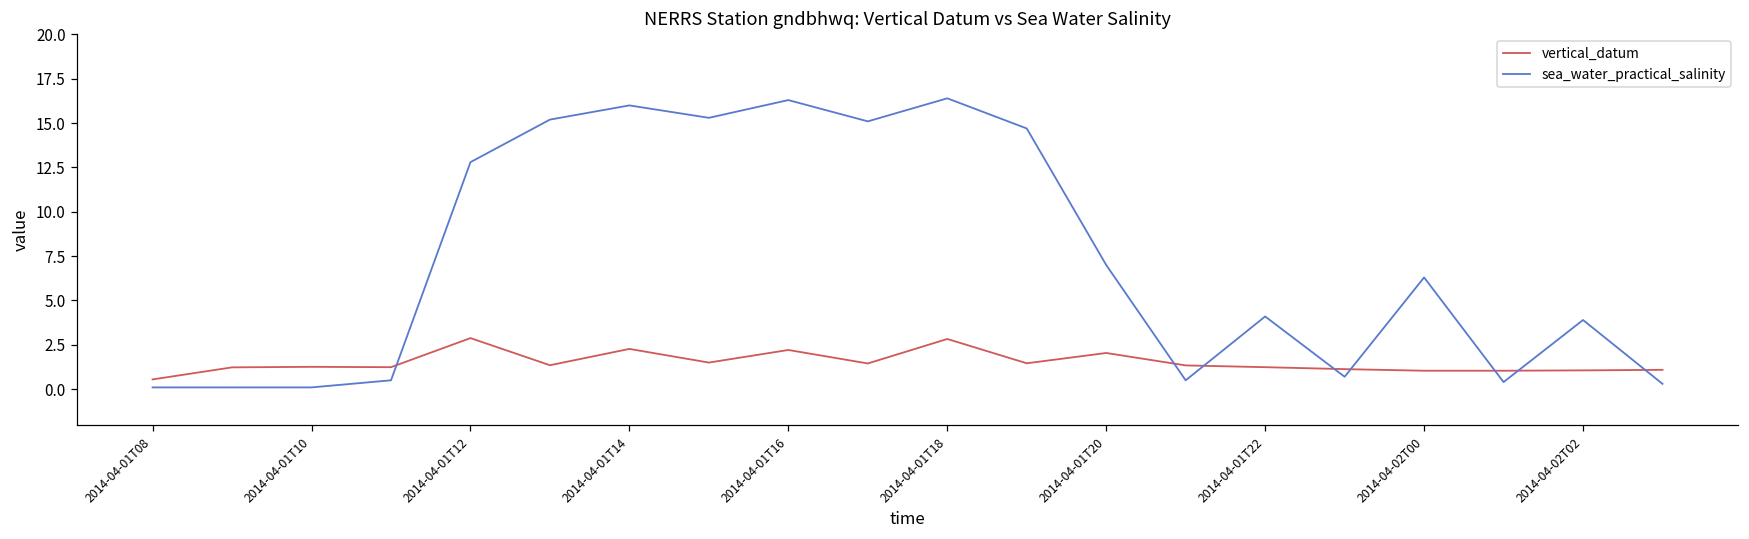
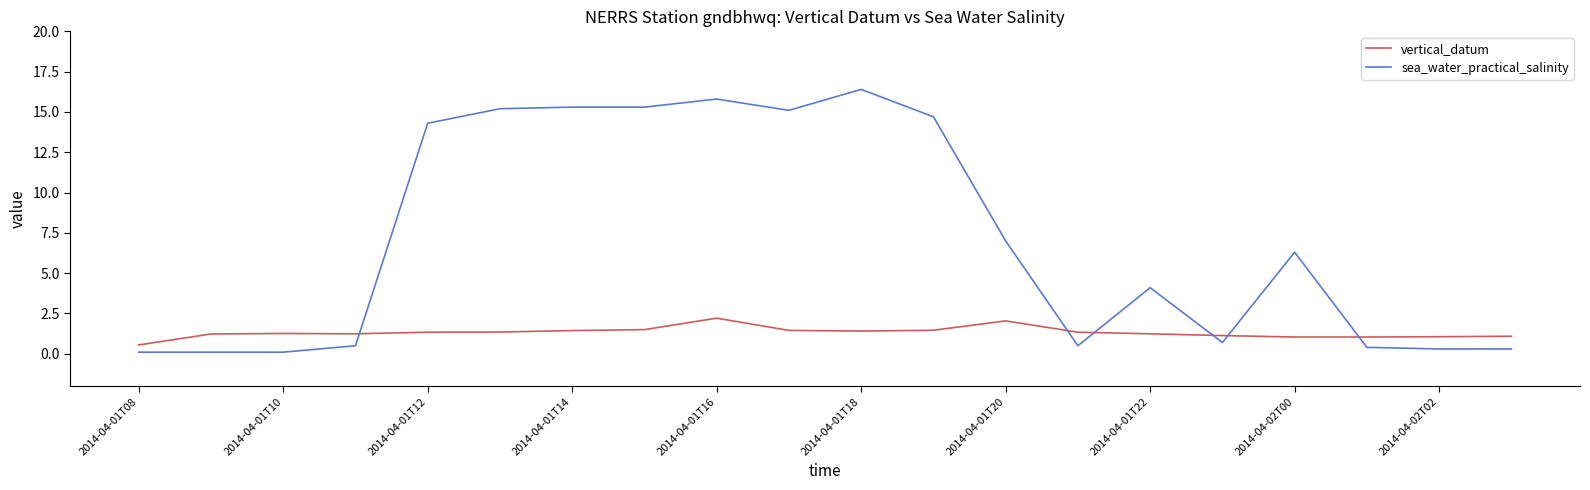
vertical_datum, 2014-04-01T12: 2.9 -> 1.3
sea_water_practical_salinity, 2014-04-01T12: 12.8 -> 14.3
vertical_datum, 2014-04-01T14: 2.3 -> 1.4
sea_water_practical_salinity, 2014-04-01T14: 16.0 -> 15.3
sea_water_practical_salinity, 2014-04-01T16: 16.3 -> 15.8
vertical_datum, 2014-04-01T18: 2.8 -> 1.4
sea_water_practical_salinity, 2014-04-02T02: 3.9 -> 0.3
